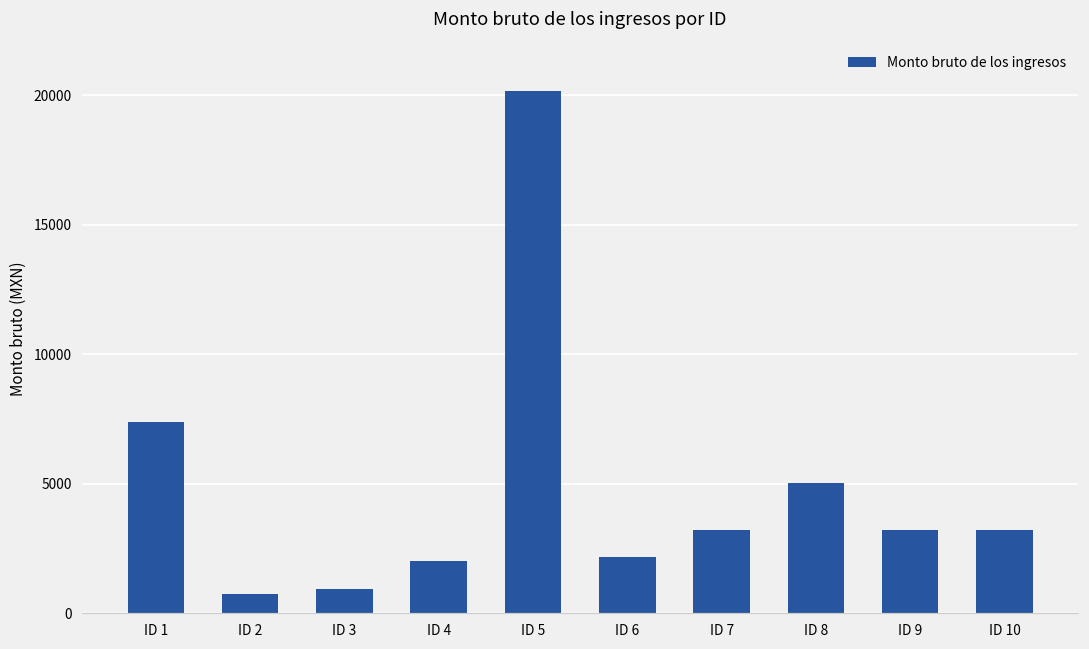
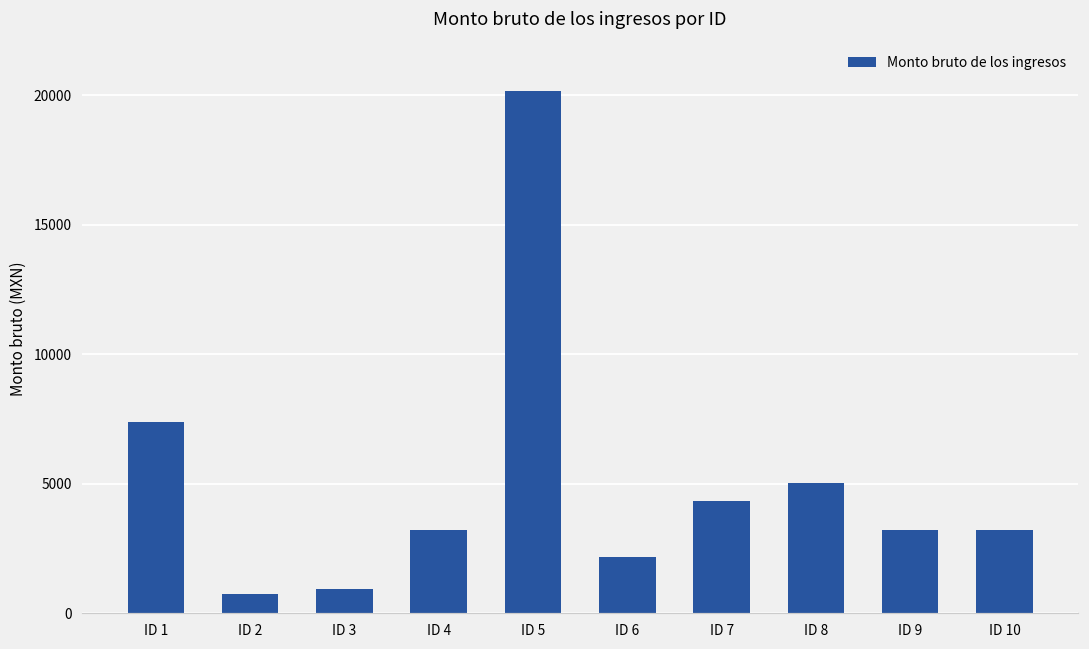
ID 4: 2000 -> 3200
ID 7: 3200 -> 4300
